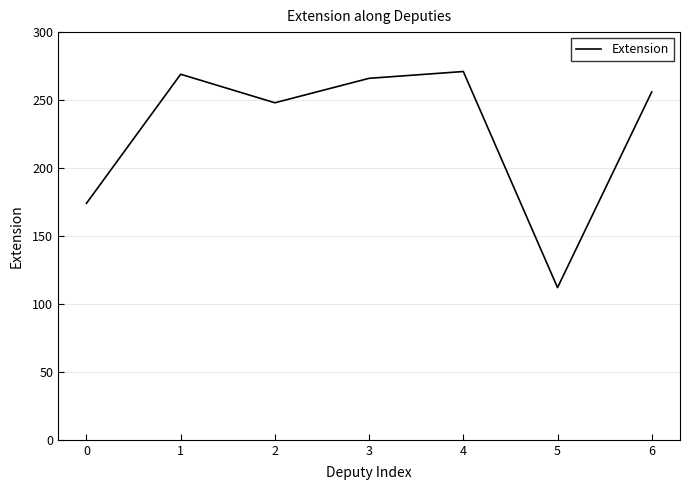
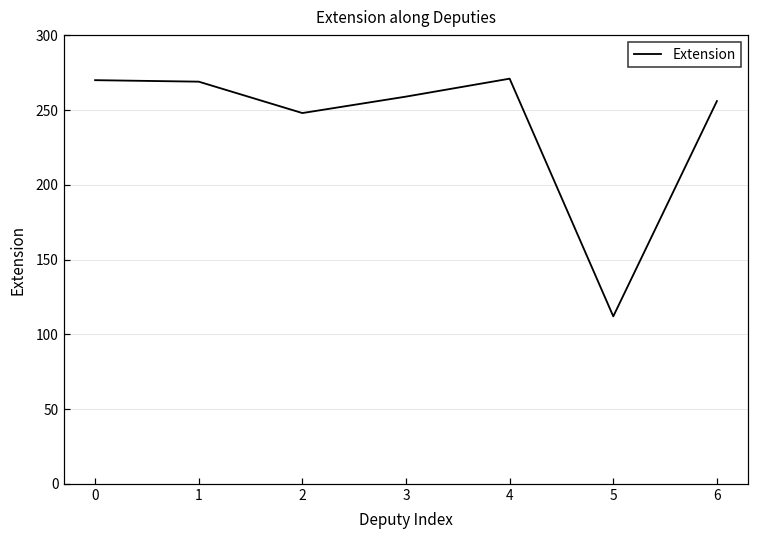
0: 174 -> 270
3: 266 -> 259
